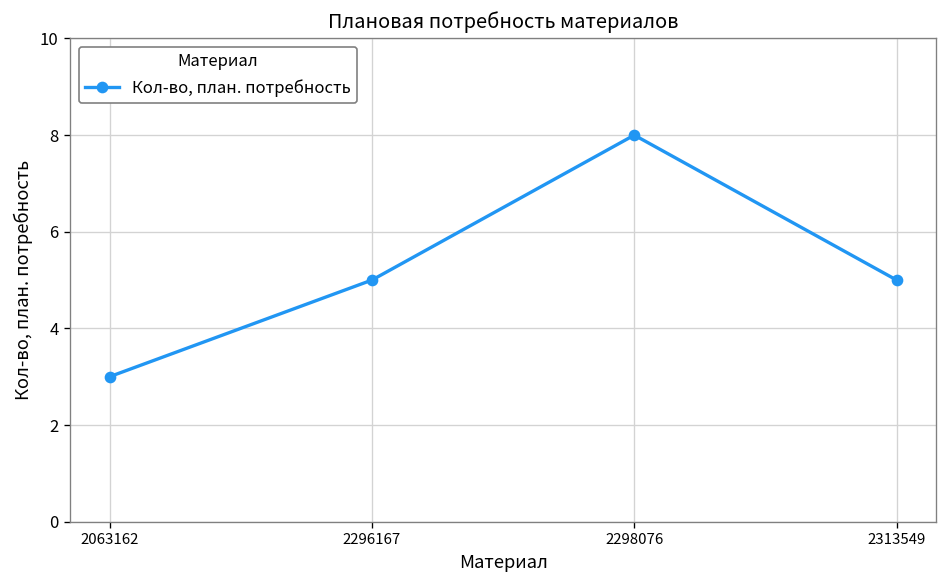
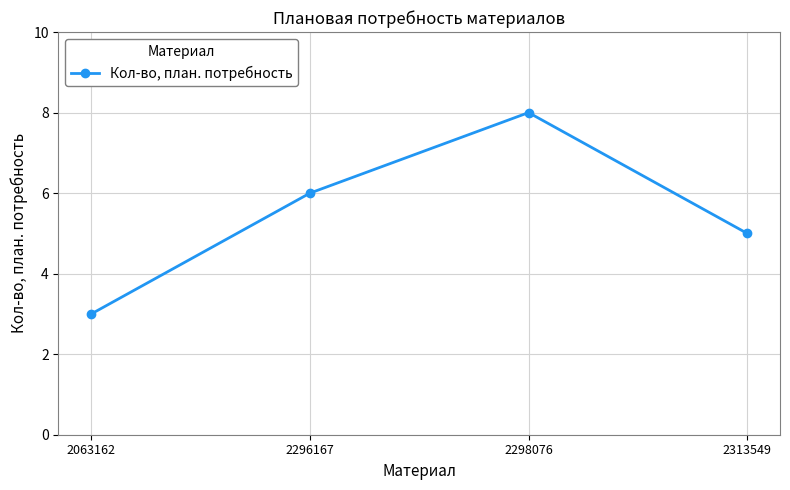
2296167: 5 -> 6
